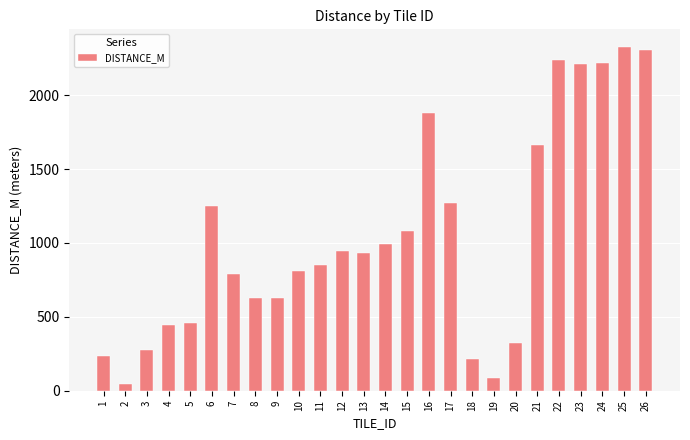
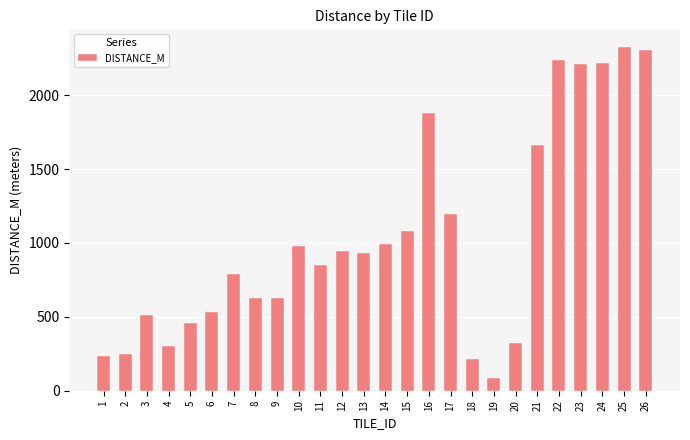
2: 50 -> 250
3: 280 -> 510
4: 440 -> 300
6: 1250 -> 530
10: 810 -> 980
17: 1270 -> 1200
